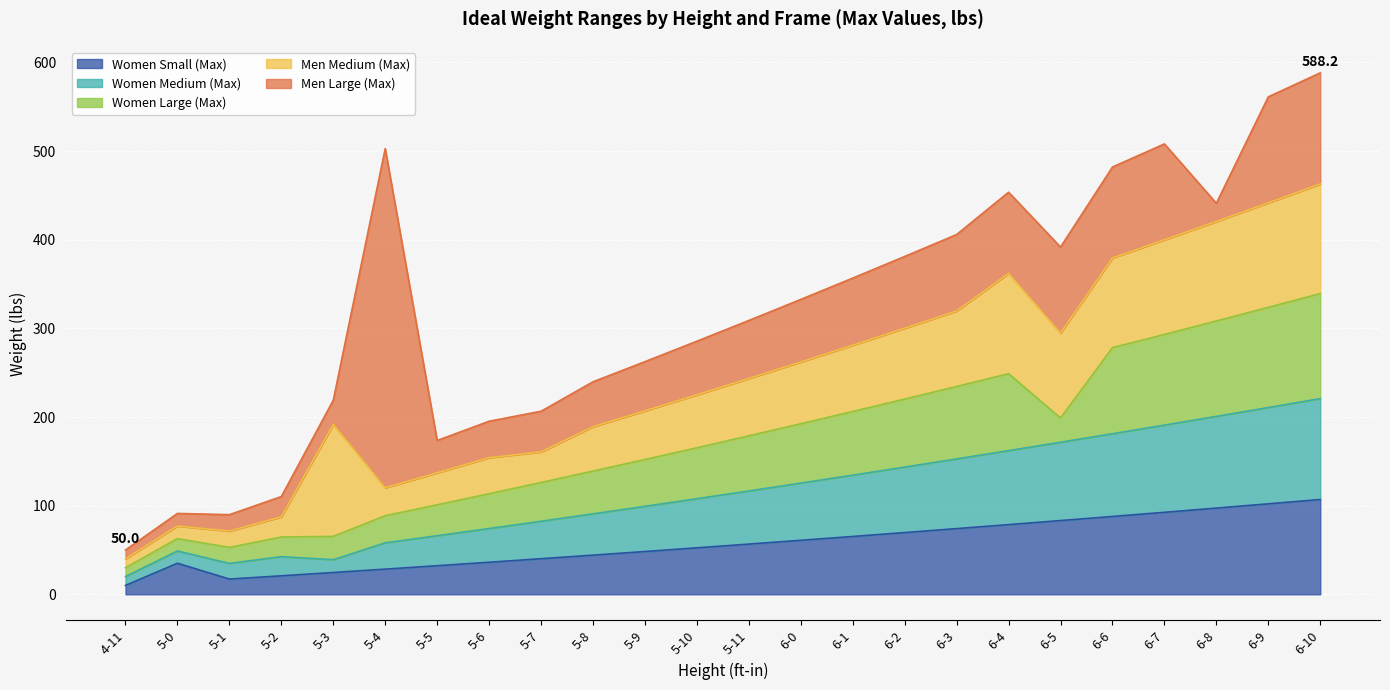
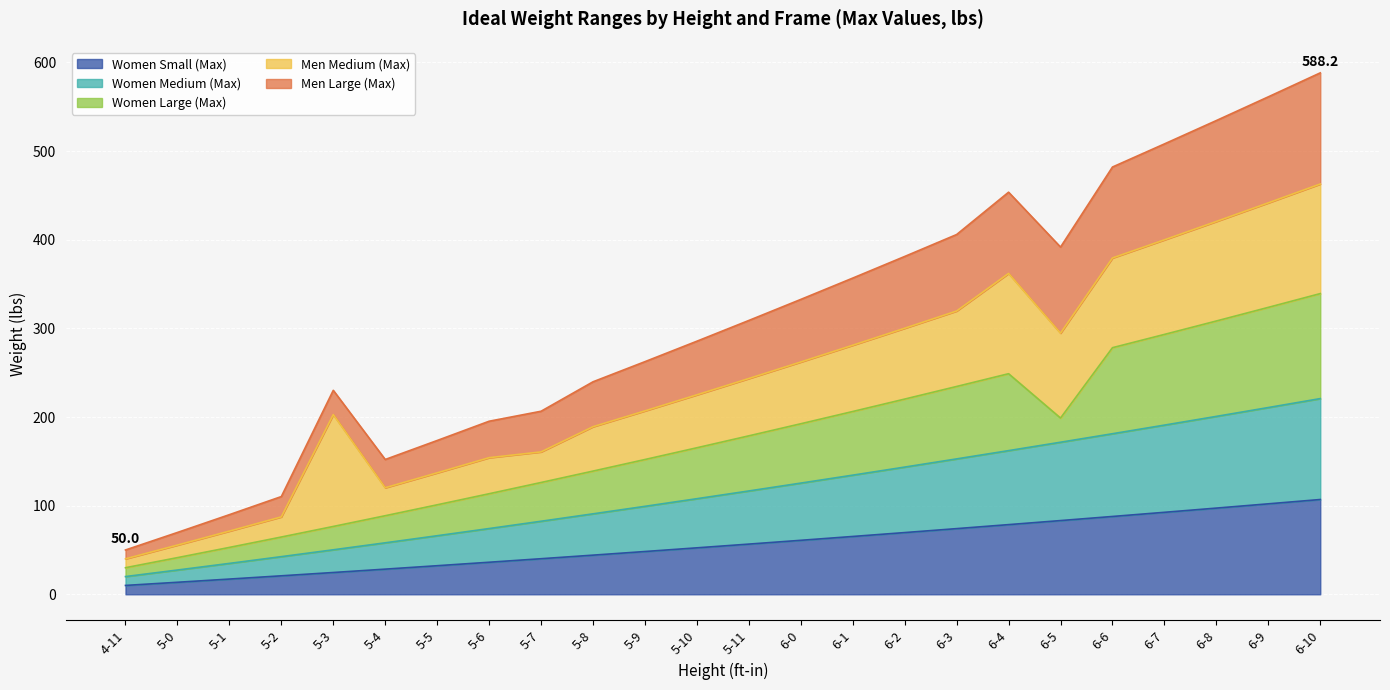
Women Small (Max), 5-0: 40 -> 10
Women Medium (Max), 5-3: 10 -> 30
Men Large (Max), 5-4: 380 -> 30
Men Large (Max), 6-8: 20 -> 110
